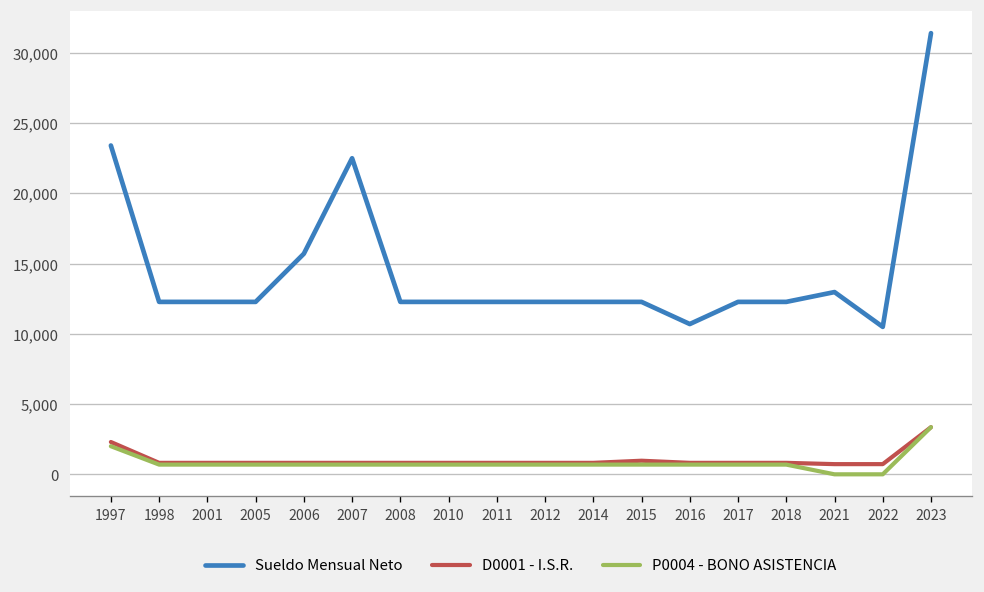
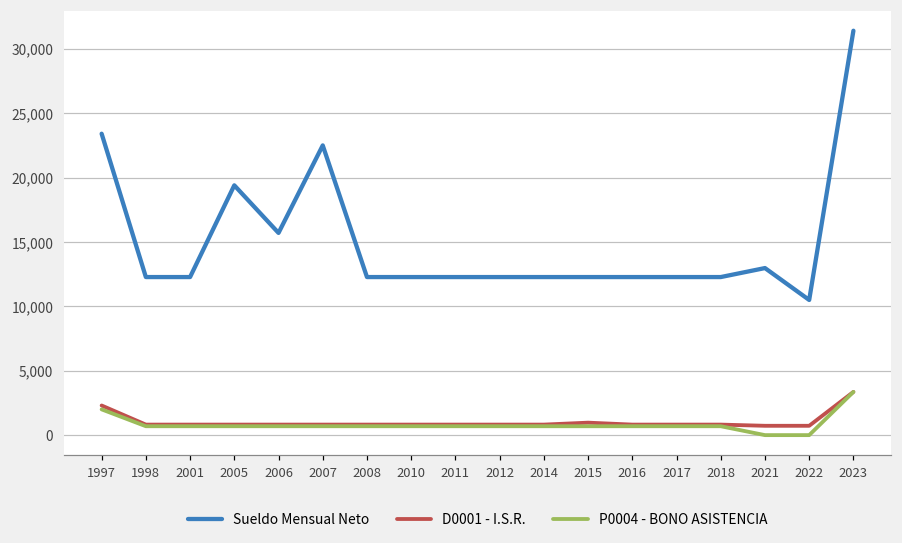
Sueldo Mensual Neto, 2005: 12,300 -> 19,400
Sueldo Mensual Neto, 2016: 10,700 -> 12,300
